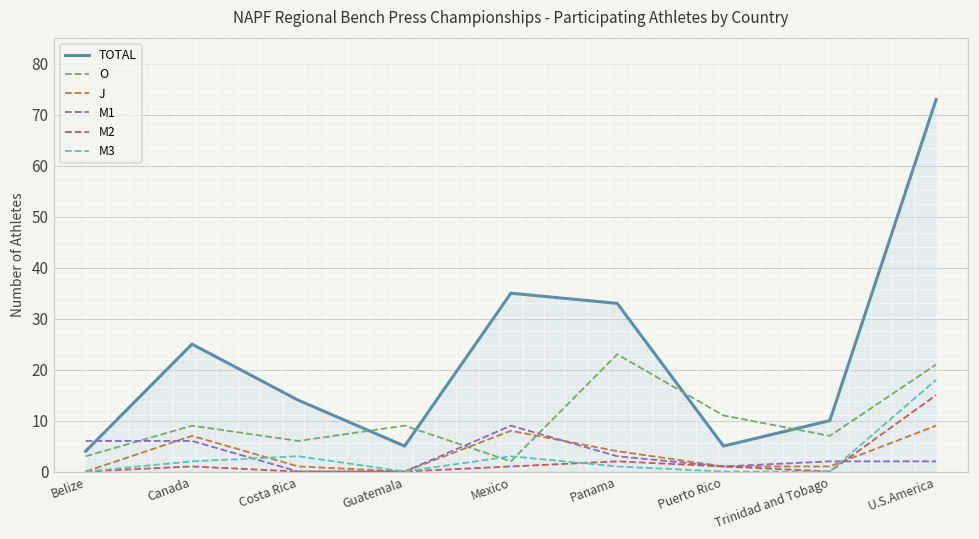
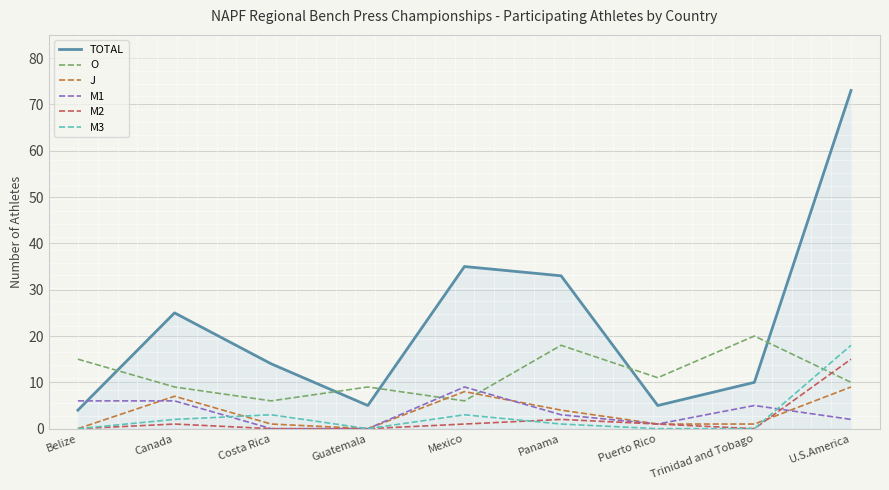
O, Belize: 3 -> 15
O, Mexico: 2 -> 6
O, Panama: 23 -> 18
O, Trinidad and Tobago: 7 -> 20
M1, Trinidad and Tobago: 2 -> 5
O, U.S.America: 21 -> 10
